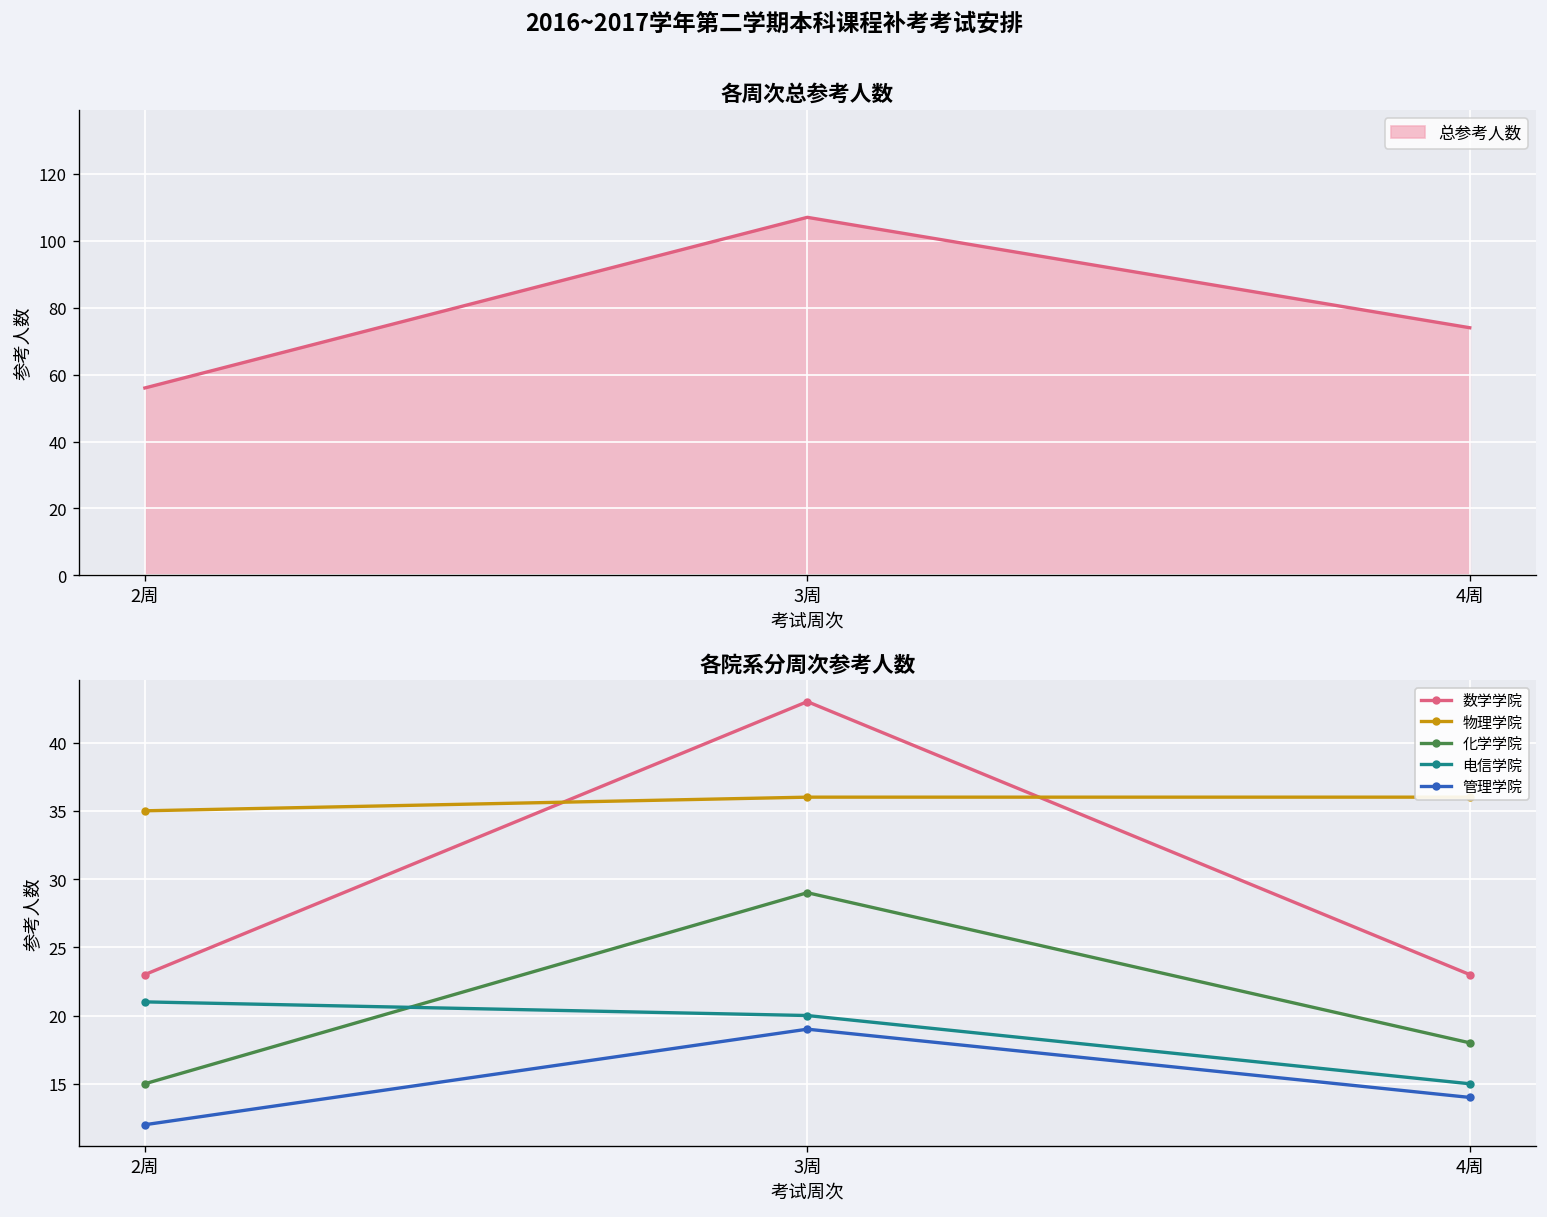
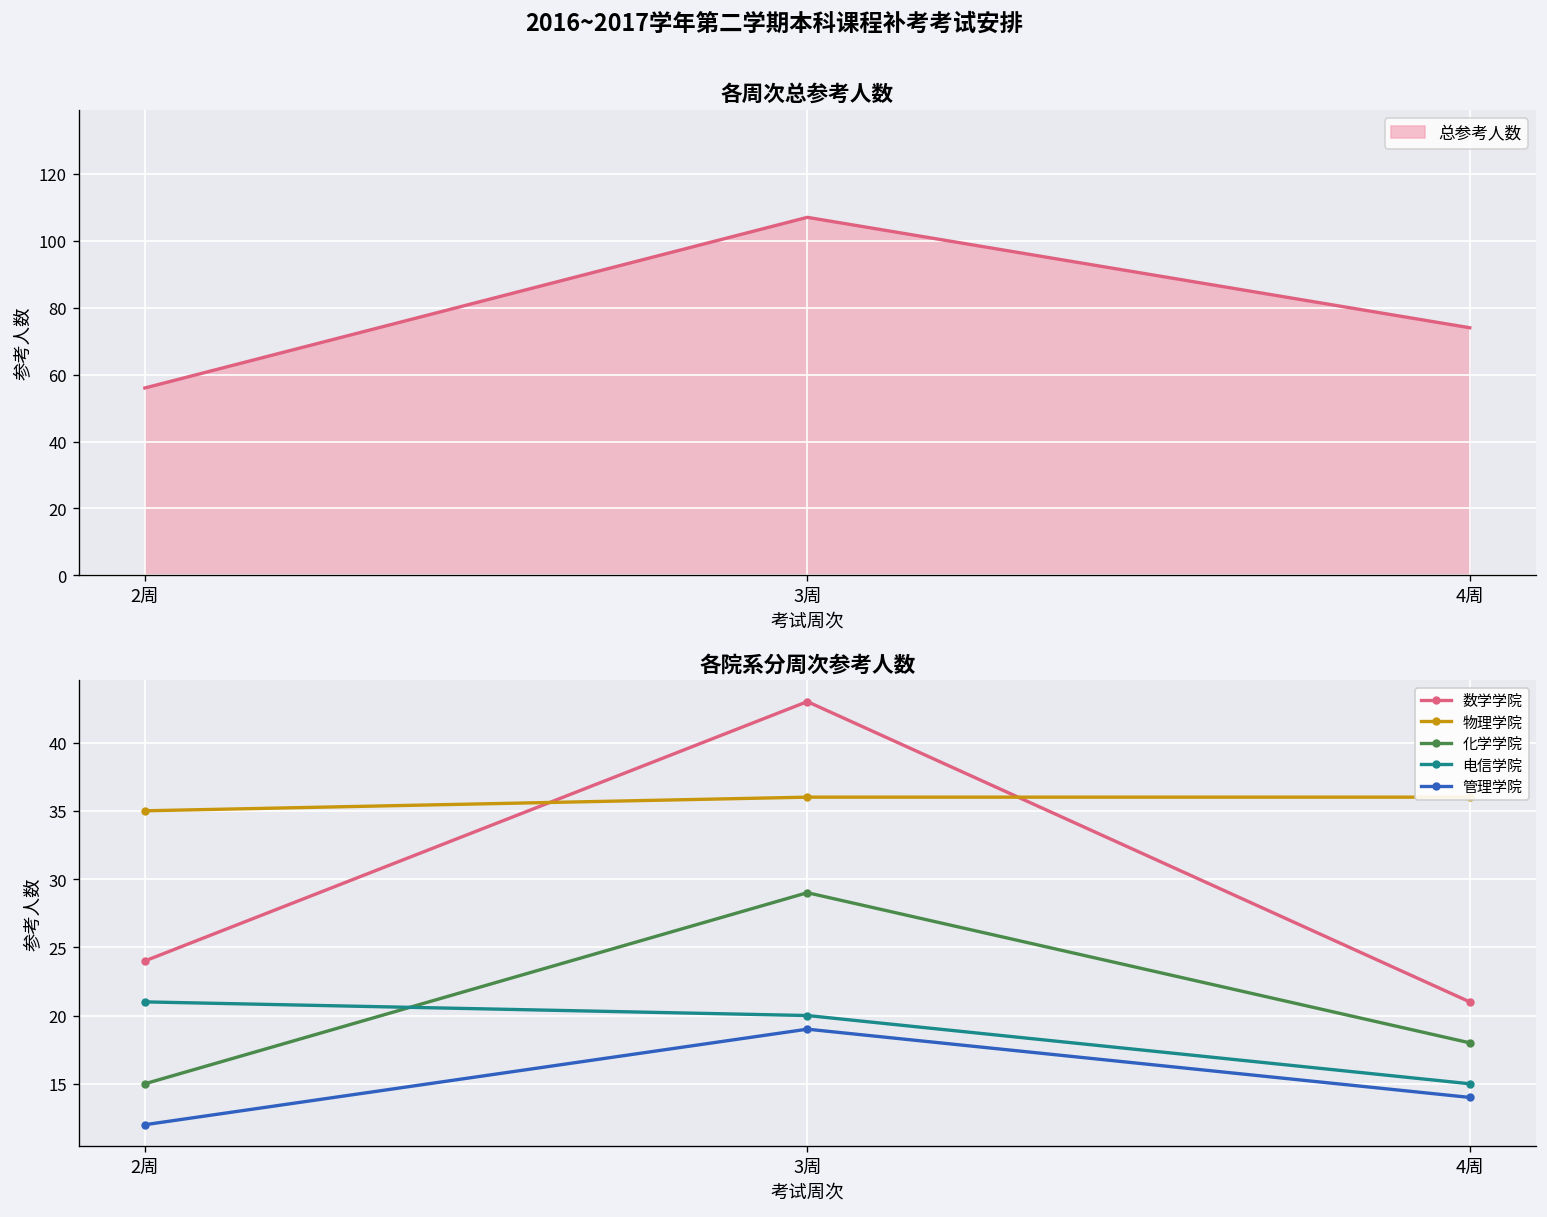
各院系分周次参考人数, 数学学院, 2周: 23 -> 24
各院系分周次参考人数, 数学学院, 4周: 23 -> 21
